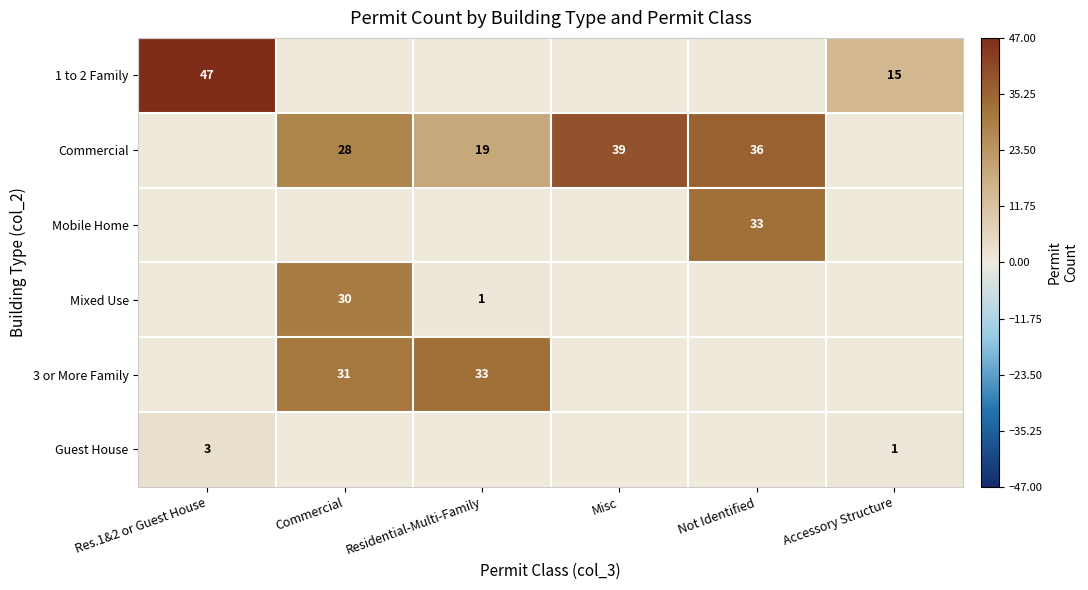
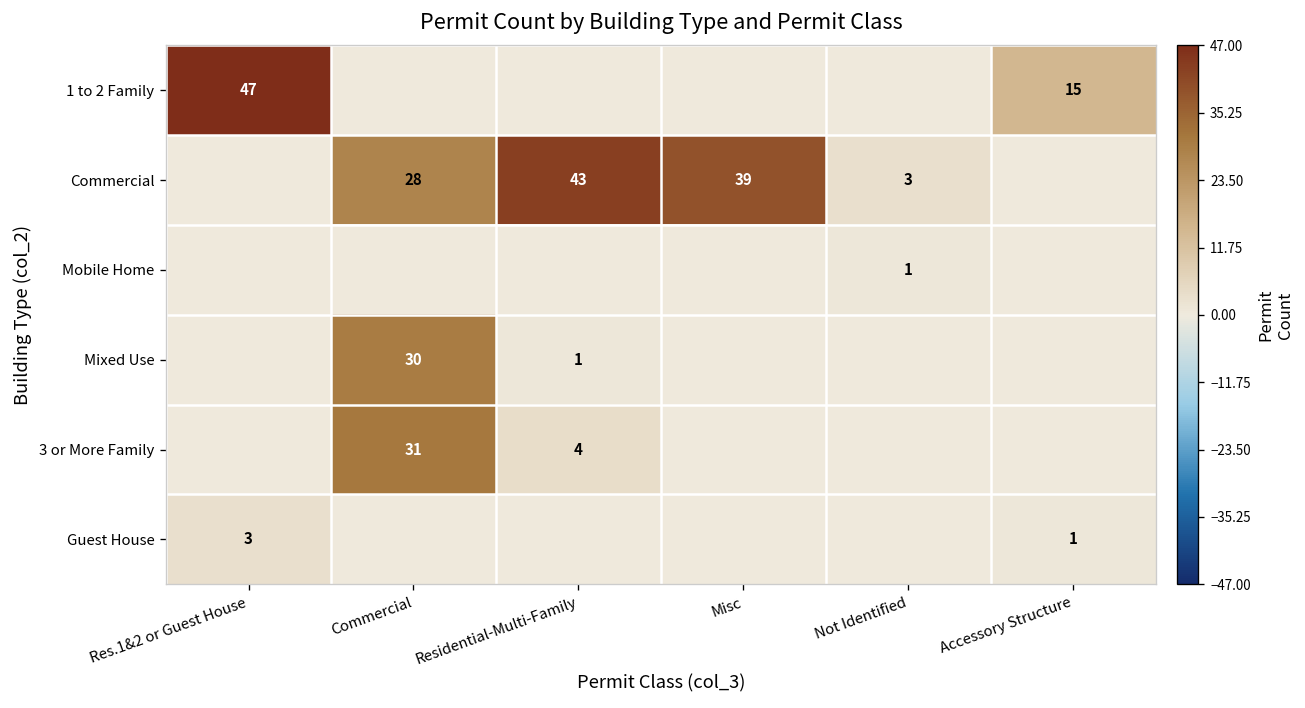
Commercial, Residential-Multi-Family: 19 -> 43
Commercial, Not Identified: 36 -> 3
Mobile Home, Not Identified: 33 -> 1
3 or More Family, Residential-Multi-Family: 33 -> 4
